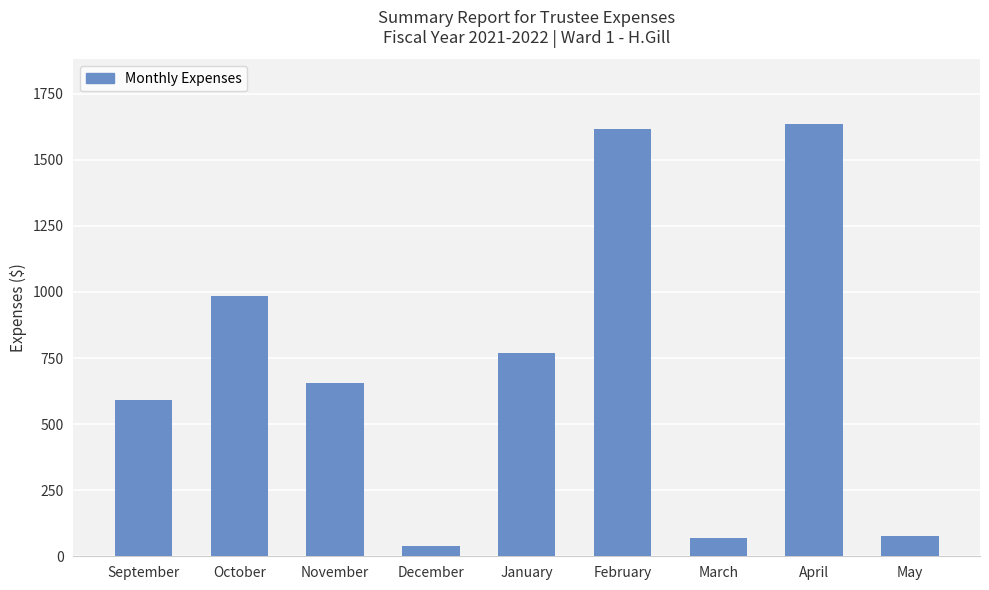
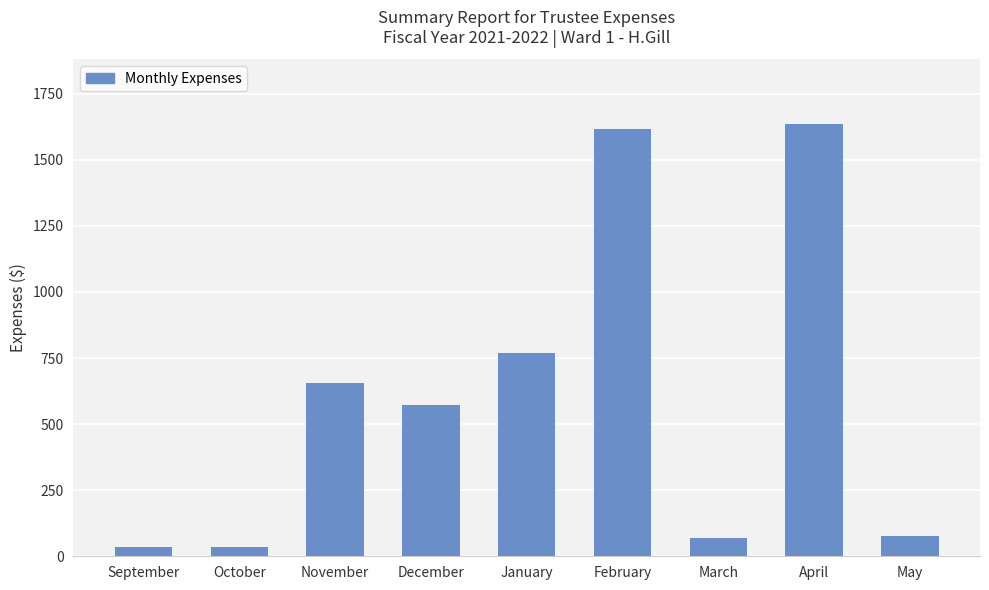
September: 590 -> 30
October: 980 -> 30
December: 40 -> 570
